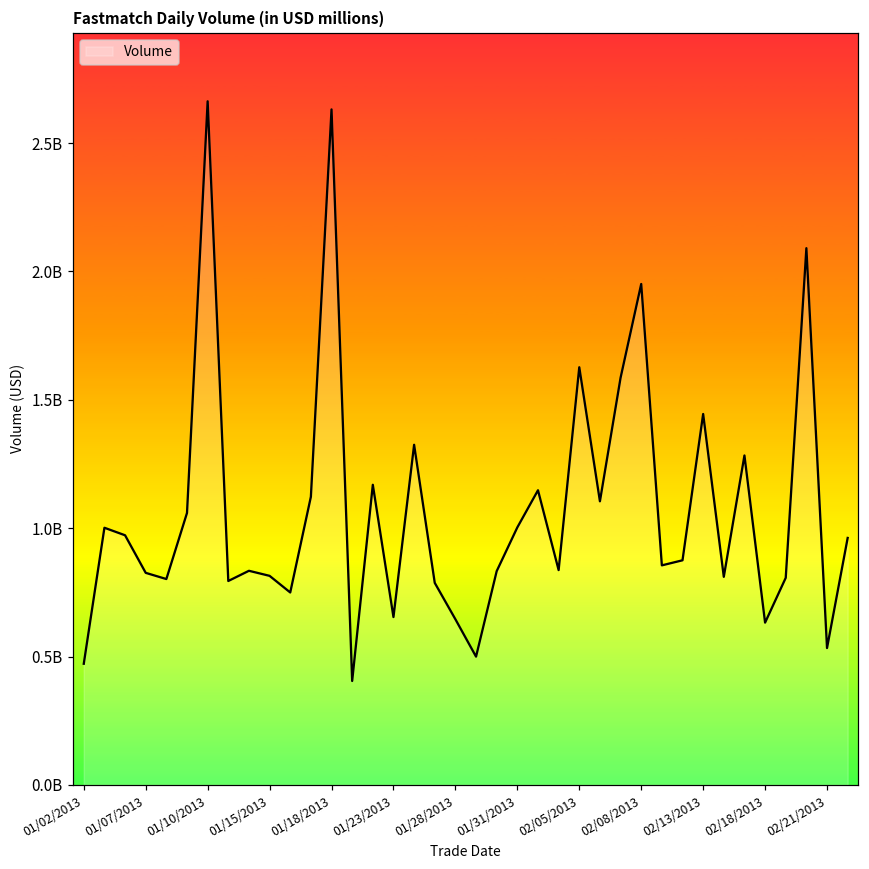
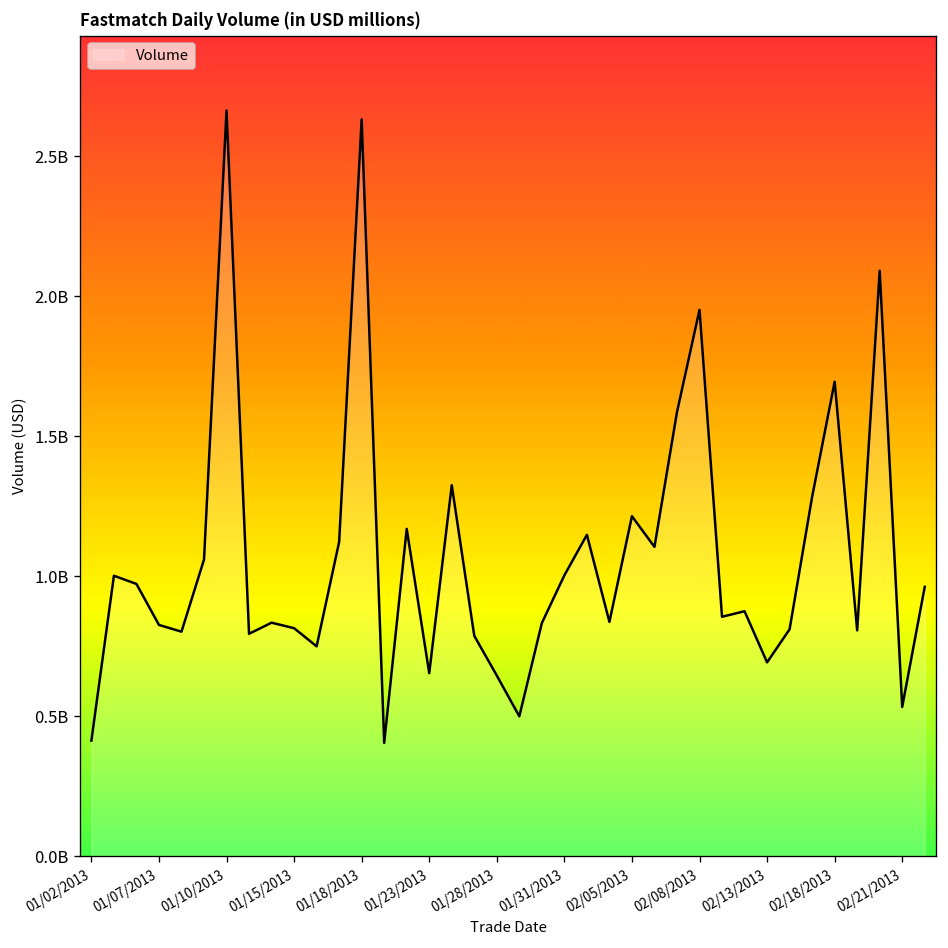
01/02/2013: 470000000 -> 410000000
02/05/2013: 1630000000 -> 1210000000
02/13/2013: 1440000000 -> 690000000
02/18/2013: 630000000 -> 1690000000
